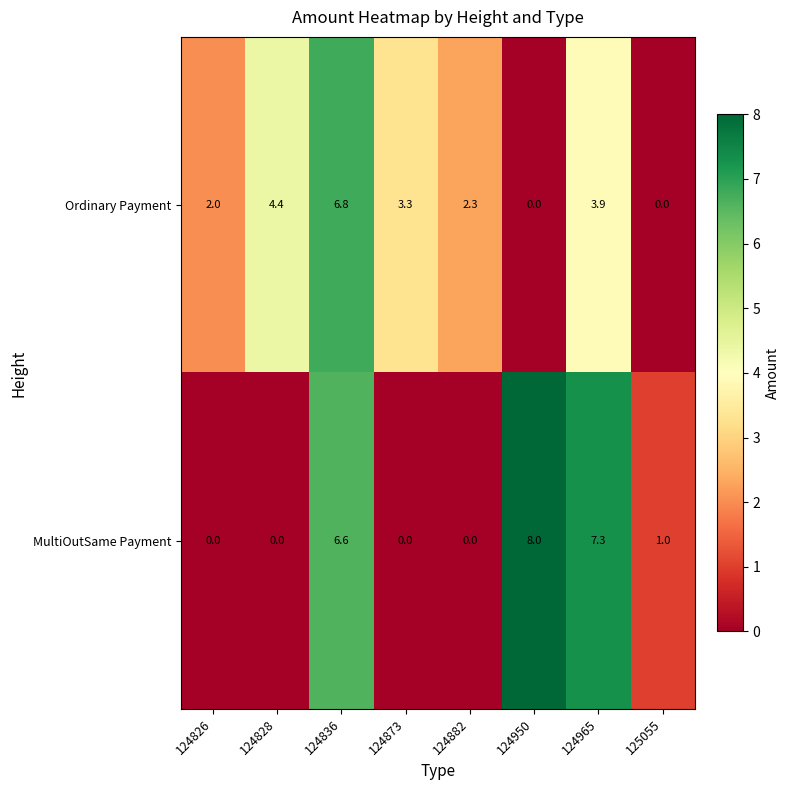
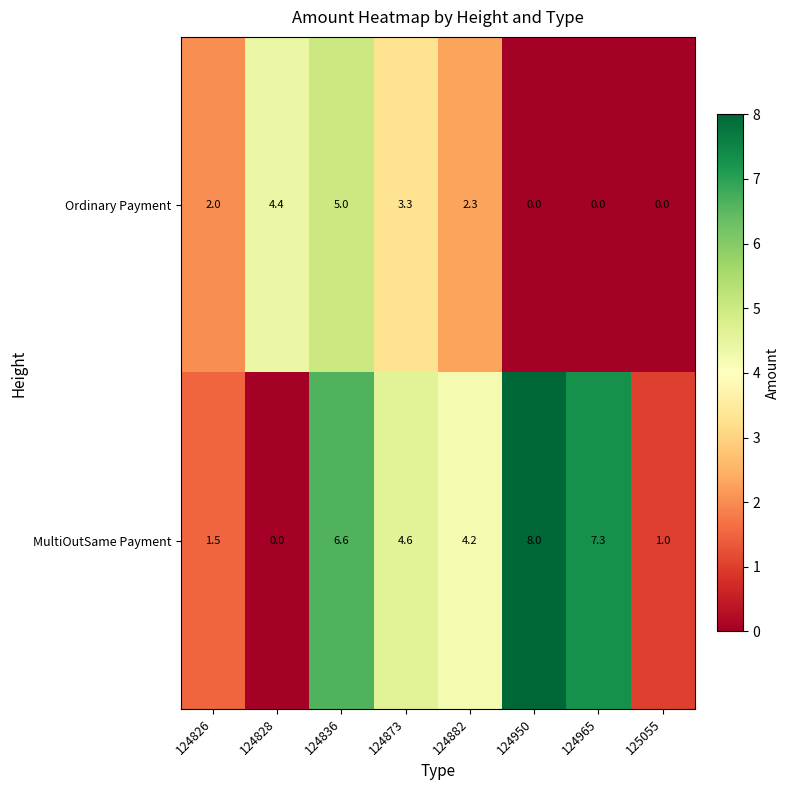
Ordinary Payment, 124836: 6.8 -> 5.0
Ordinary Payment, 124965: 3.9 -> 0.0
MultiOutSame Payment, 124826: 0.0 -> 1.5
MultiOutSame Payment, 124873: 0.0 -> 4.6
MultiOutSame Payment, 124882: 0.0 -> 4.2
